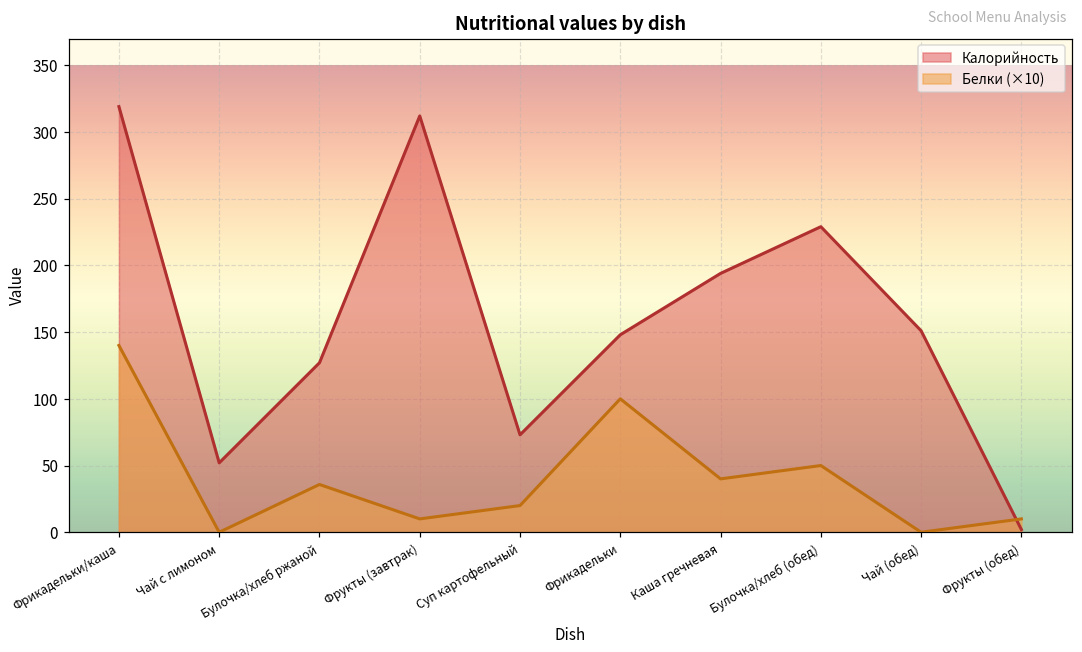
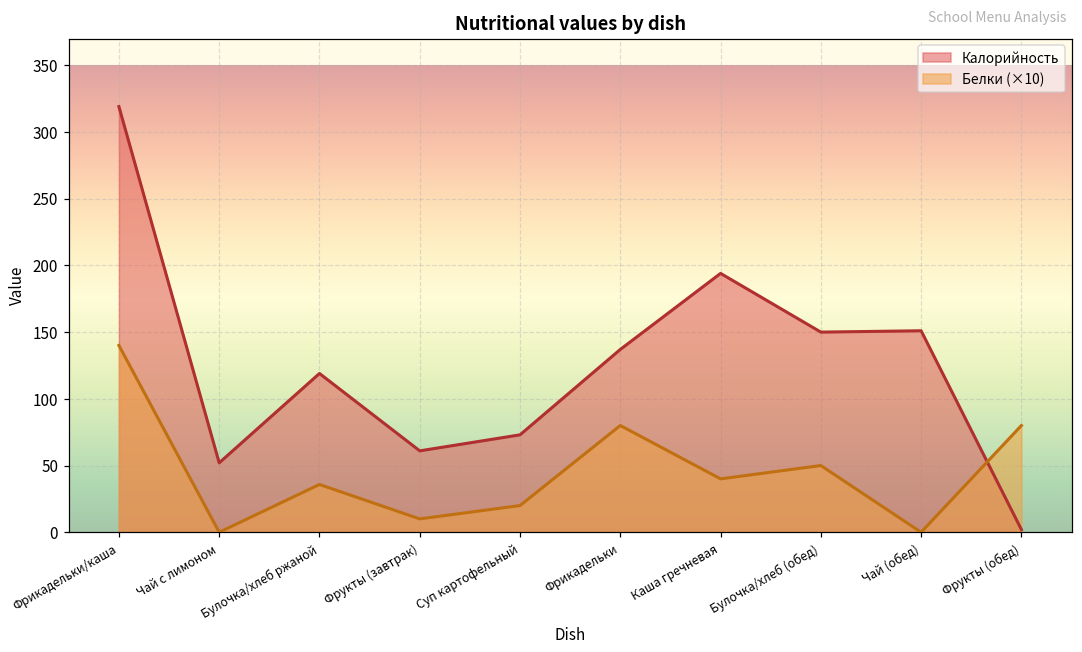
Калорийность, Булочка/хлеб ржаной: 127 -> 119
Калорийность, Фрукты (завтрак): 312 -> 61
Калорийность, Фрикадельки: 148 -> 137
Белки (×10), Фрикадельки: 100 -> 80
Калорийность, Булочка/хлеб (обед): 229 -> 150
Белки (×10), Фрукты (обед): 10 -> 80
